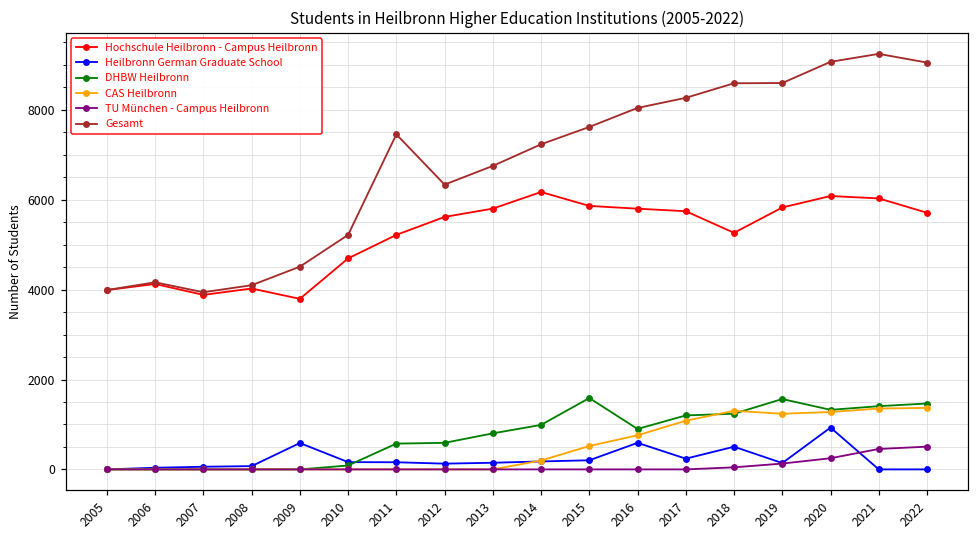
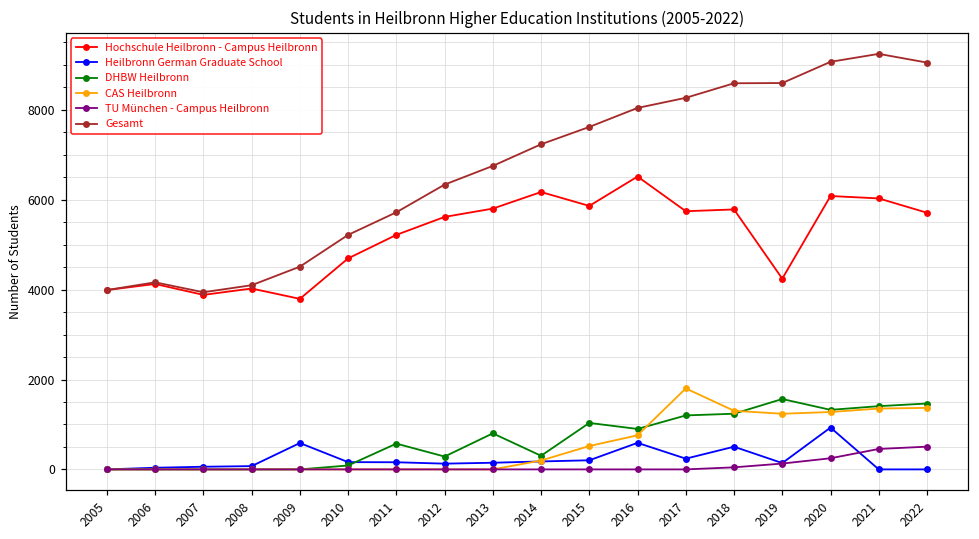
Gesamt, 2011: 7500 -> 5700
DHBW Heilbronn, 2012: 600 -> 300
DHBW Heilbronn, 2014: 1000 -> 300
DHBW Heilbronn, 2015: 1600 -> 1000
Hochschule Heilbronn - Campus Heilbronn, 2016: 5800 -> 6500
CAS Heilbronn, 2017: 1100 -> 1800
Hochschule Heilbronn - Campus Heilbronn, 2018: 5300 -> 5800
Hochschule Heilbronn - Campus Heilbronn, 2019: 5800 -> 4200
